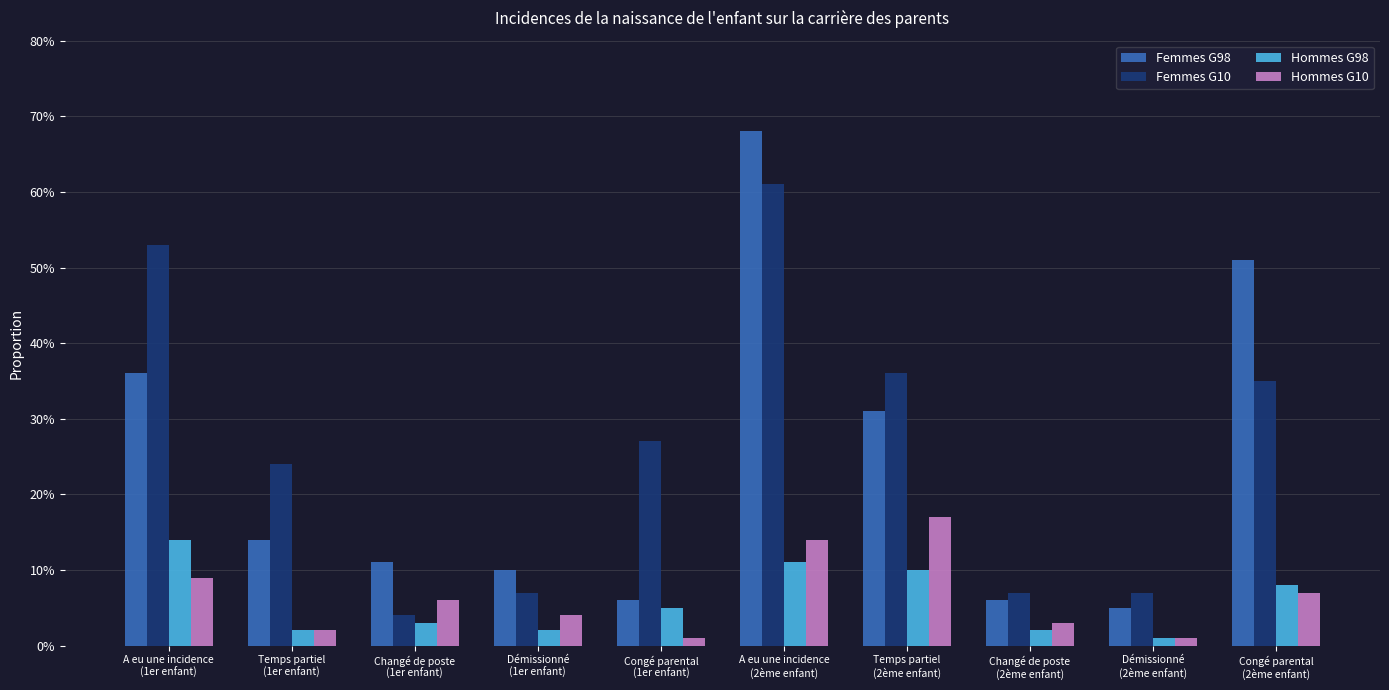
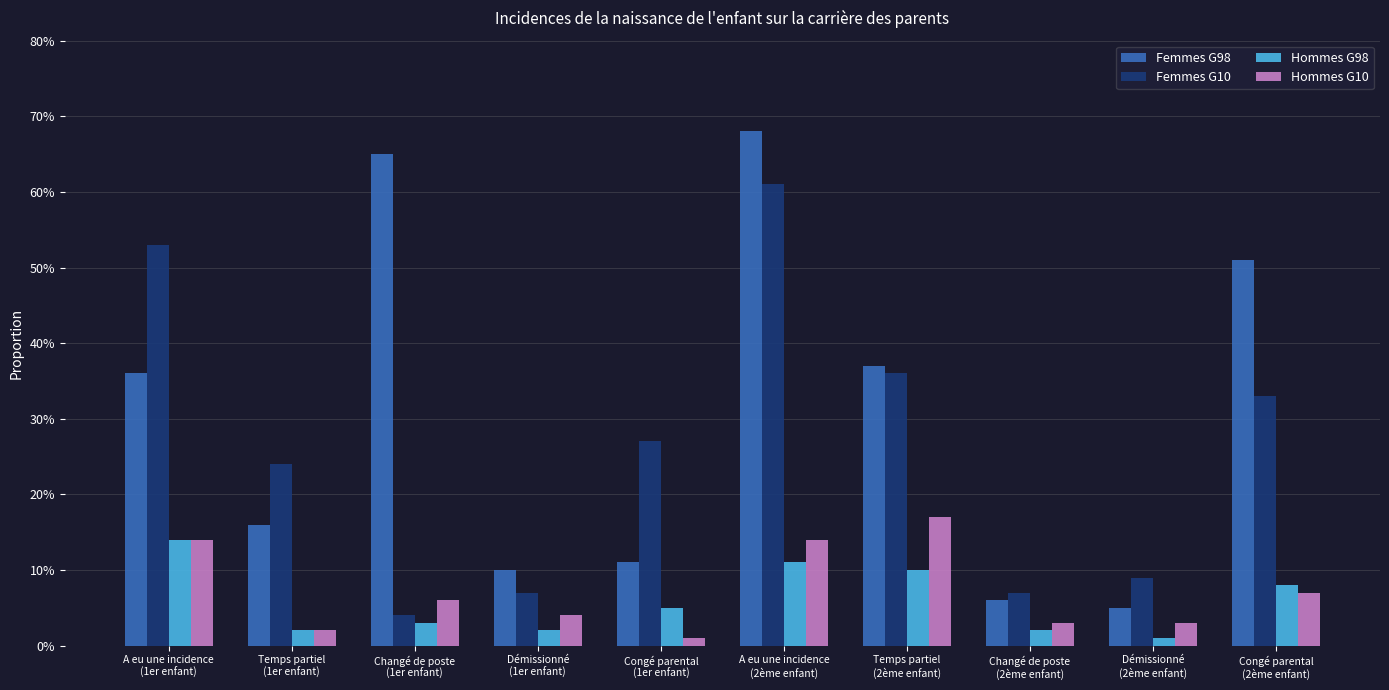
Hommes G10, A eu une incidence (1er enfant): 9% -> 14%
Femmes G98, Temps partiel (1er enfant): 14% -> 16%
Femmes G98, Changé de poste (1er enfant): 11% -> 65%
Femmes G98, Congé parental (1er enfant): 6% -> 11%
Femmes G98, Temps partiel (2ème enfant): 31% -> 37%
Femmes G10, Démissionné (2ème enfant): 7% -> 9%
Hommes G10, Démissionné (2ème enfant): 1% -> 3%
Femmes G10, Congé parental (2ème enfant): 35% -> 33%
